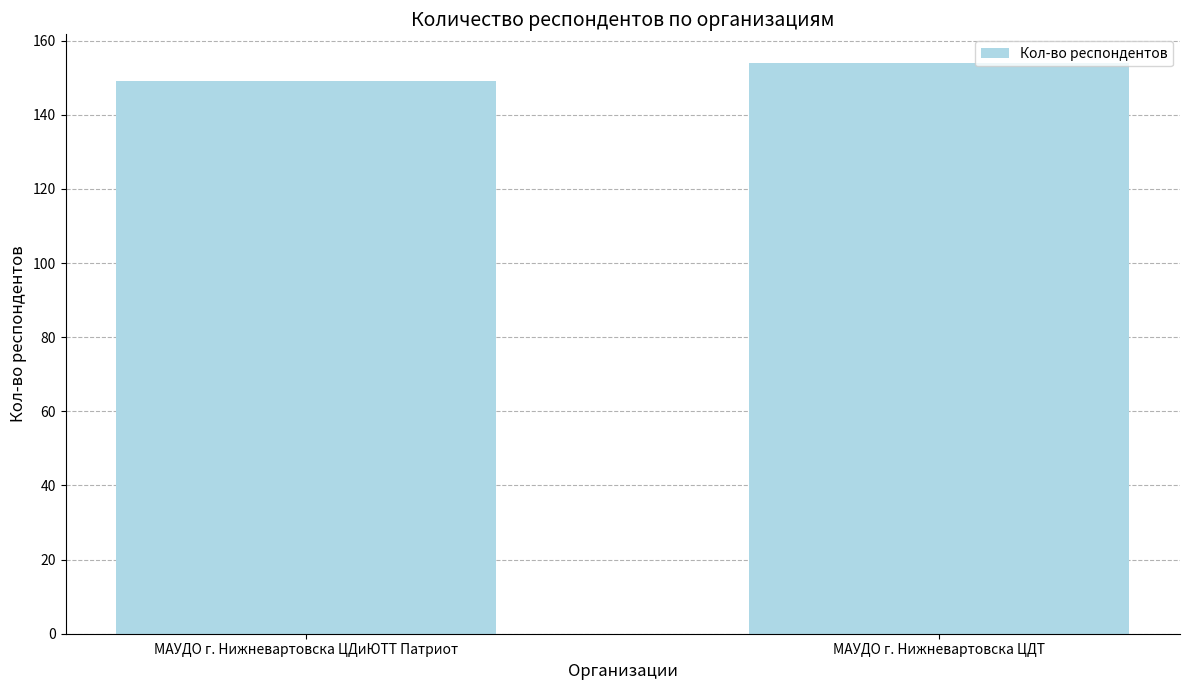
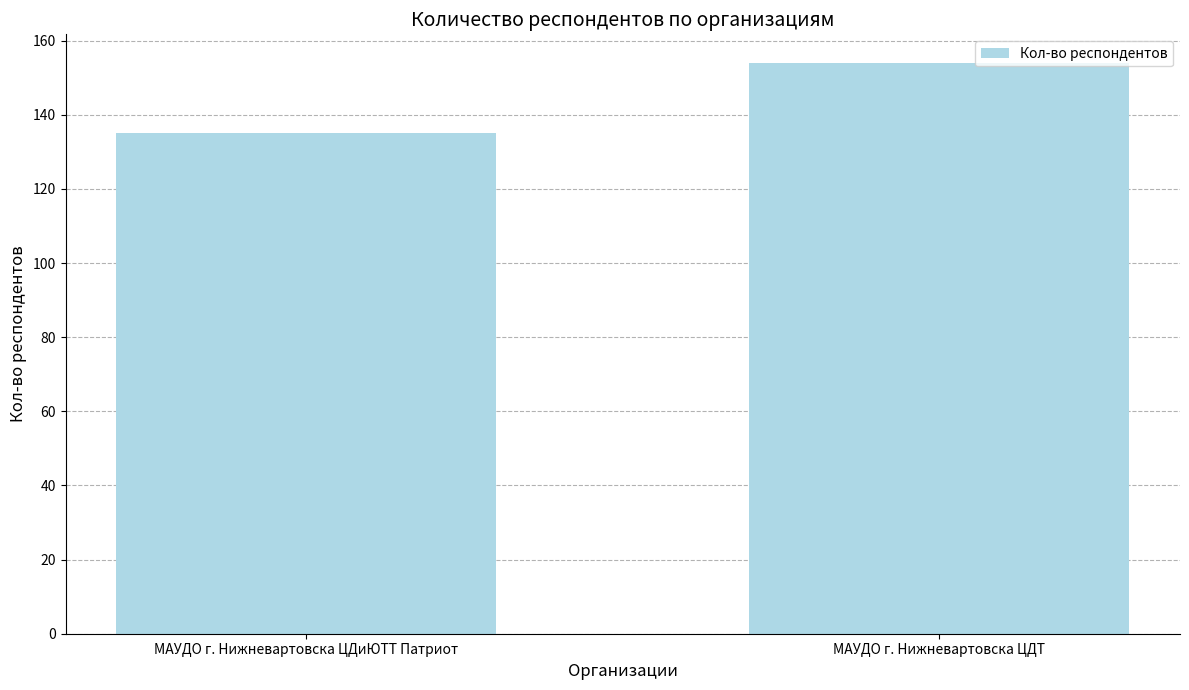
МАУДО г. Нижневартовска ЦДиЮТТ Патриот: 149 -> 135
